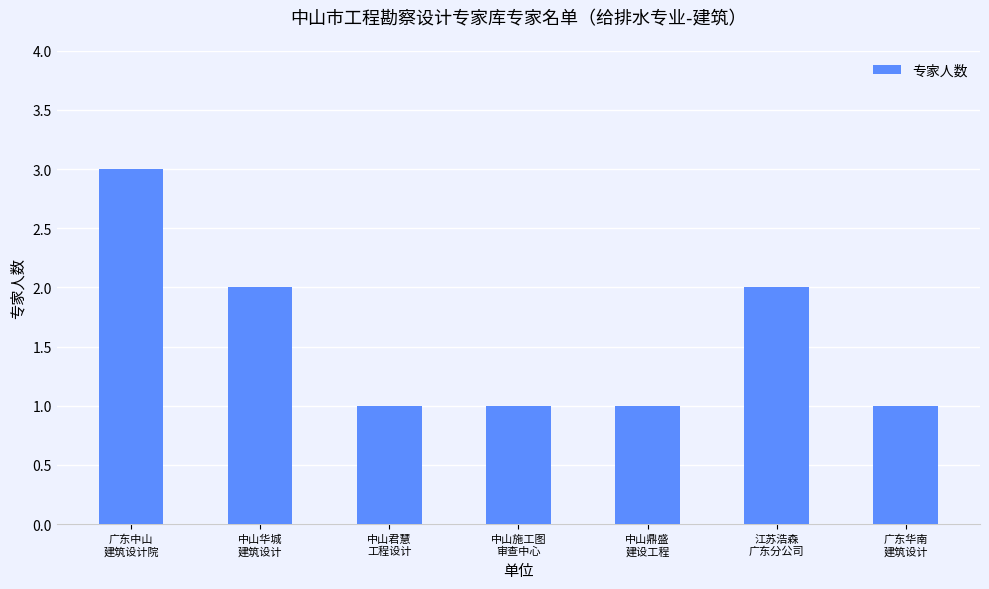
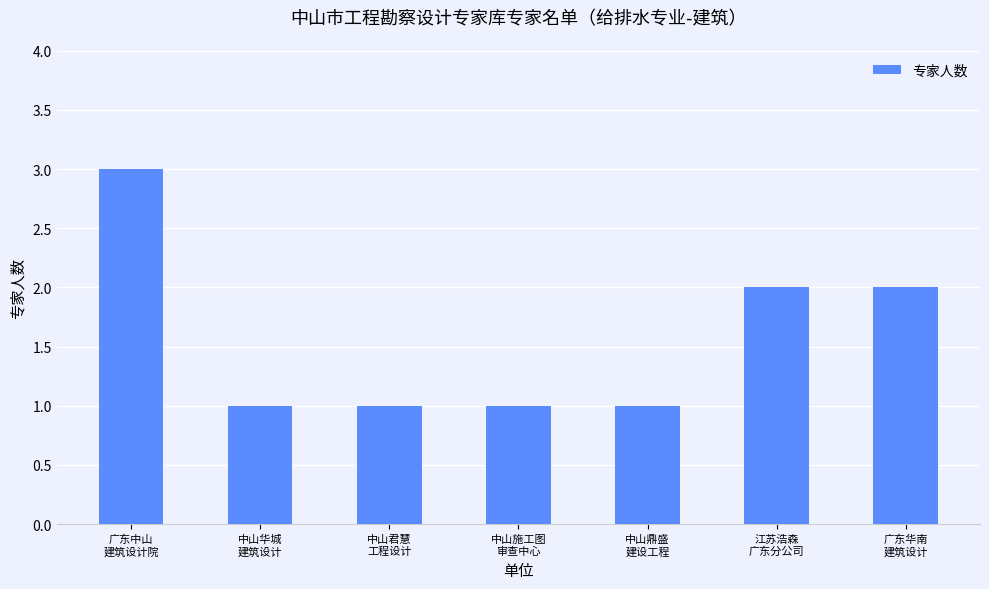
中山华城 建筑设计: 2 -> 1
广东华南 建筑设计: 1 -> 2
